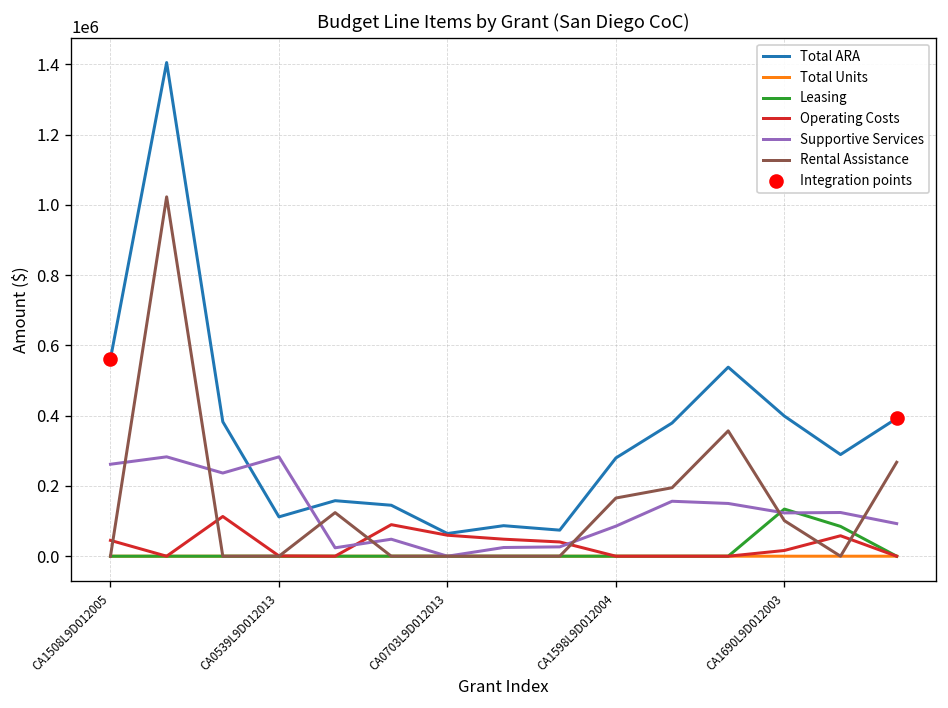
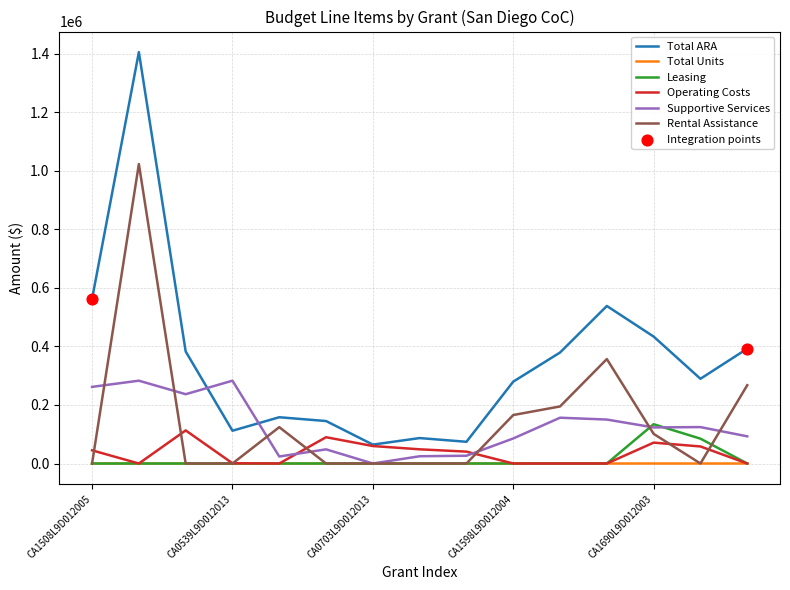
Total ARA, CA1690L9D012003: 400000 -> 430000
Operating Costs, CA1690L9D012003: 20000 -> 70000
